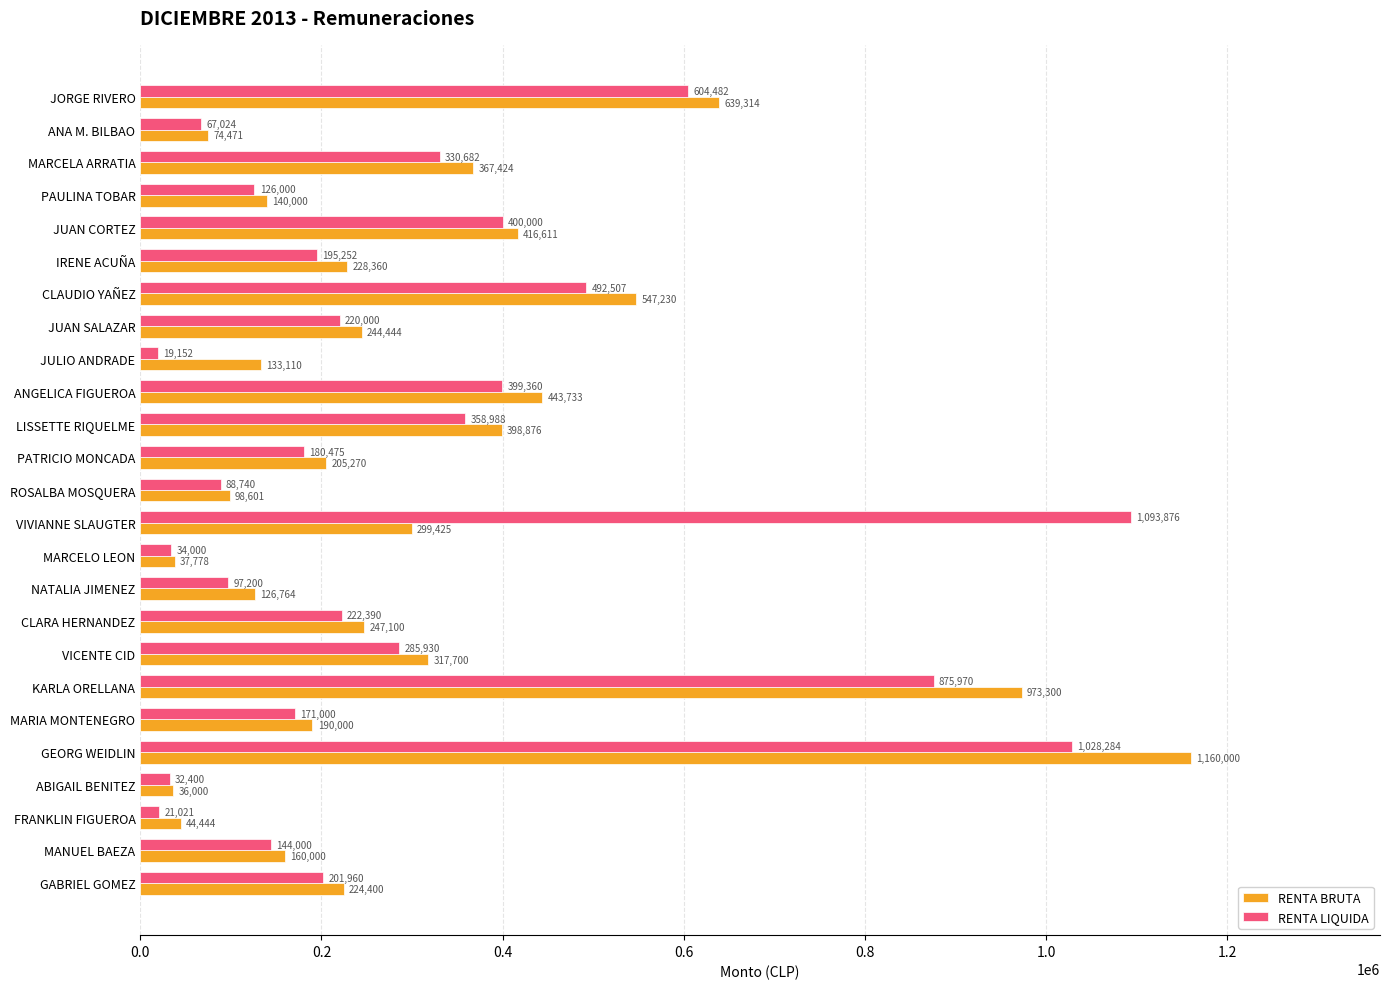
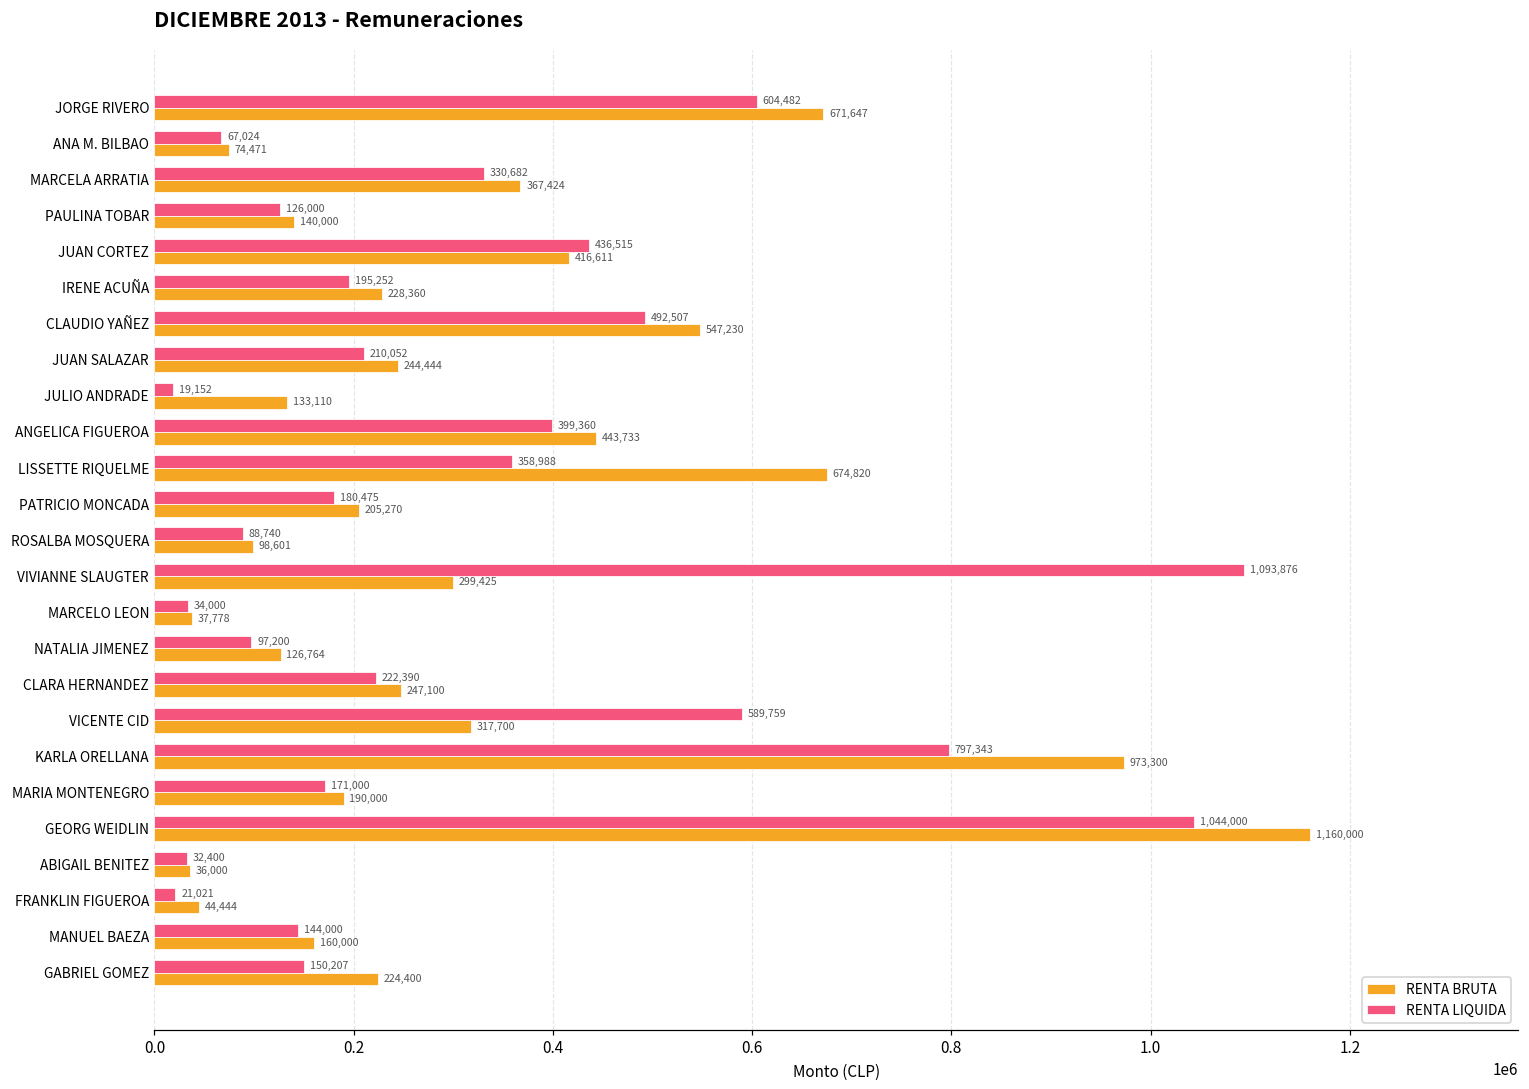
RENTA BRUTA, JORGE RIVERO: 639,314 -> 671,647
RENTA LIQUIDA, JUAN CORTEZ: 400,000 -> 436,515
RENTA LIQUIDA, JUAN SALAZAR: 220,000 -> 210,052
RENTA BRUTA, LISSETTE RIQUELME: 398,876 -> 674,820
RENTA LIQUIDA, VICENTE CID: 285,930 -> 589,759
RENTA LIQUIDA, KARLA ORELLANA: 875,970 -> 797,343
RENTA LIQUIDA, GEORG WEIDLIN: 1,028,284 -> 1,044,000
RENTA LIQUIDA, GABRIEL GOMEZ: 201,960 -> 150,207
